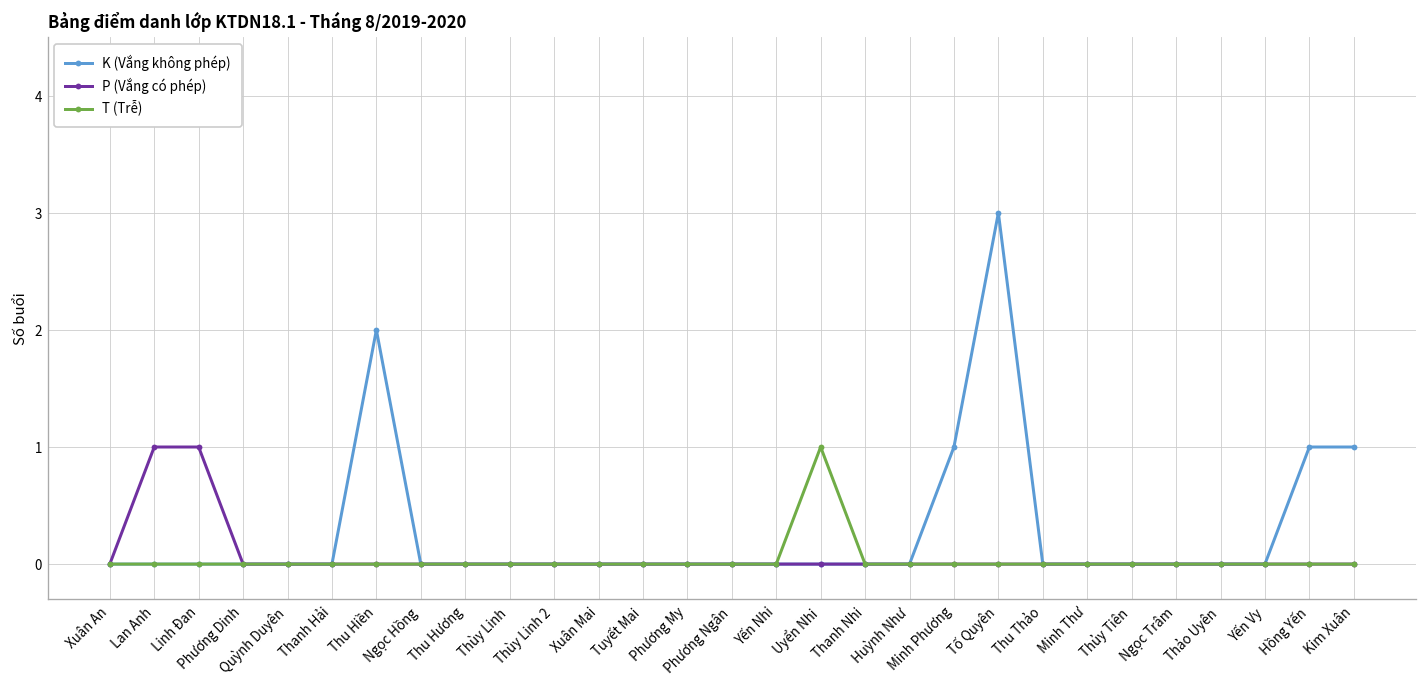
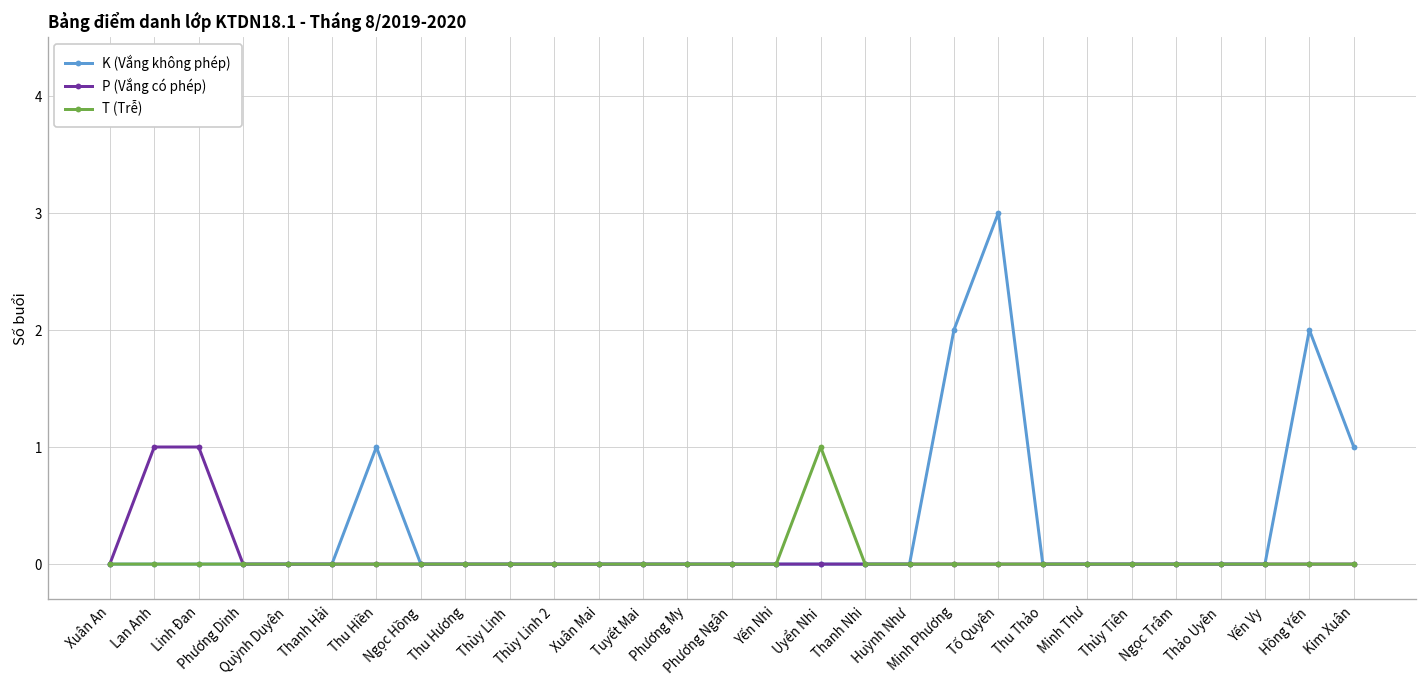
K (Vắng không phép), Thu Hiền: 2 -> 1
K (Vắng không phép), Minh Phương: 1 -> 2
K (Vắng không phép), Hồng Yến: 1 -> 2
